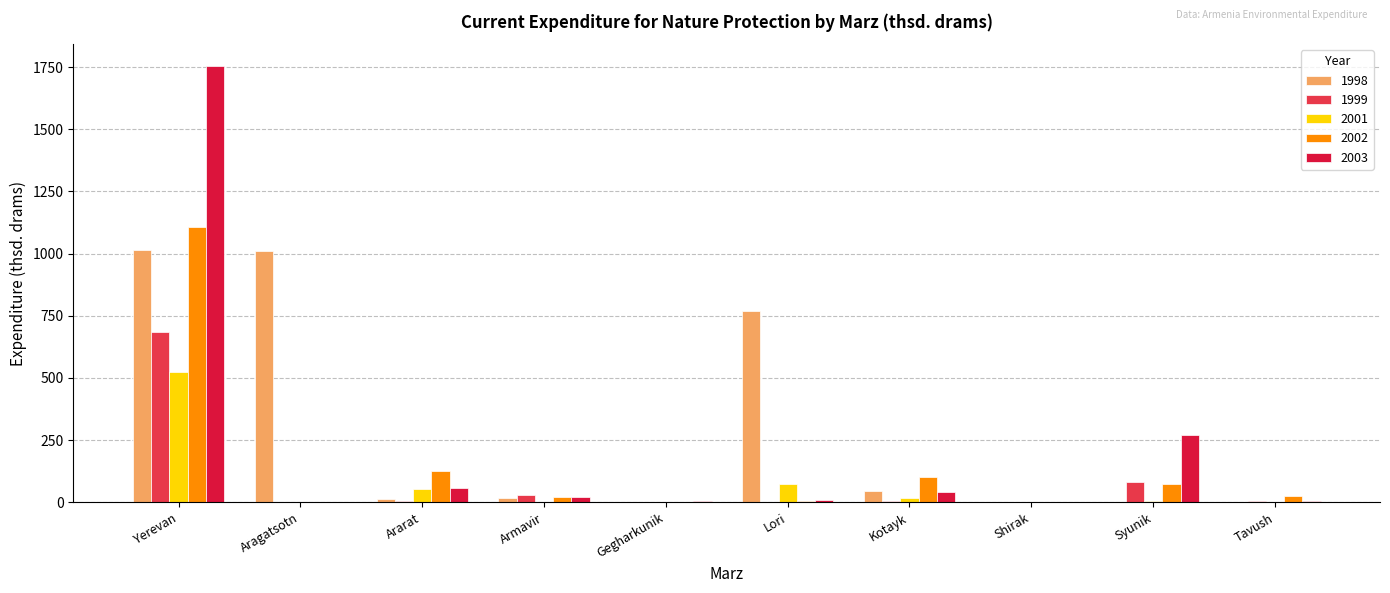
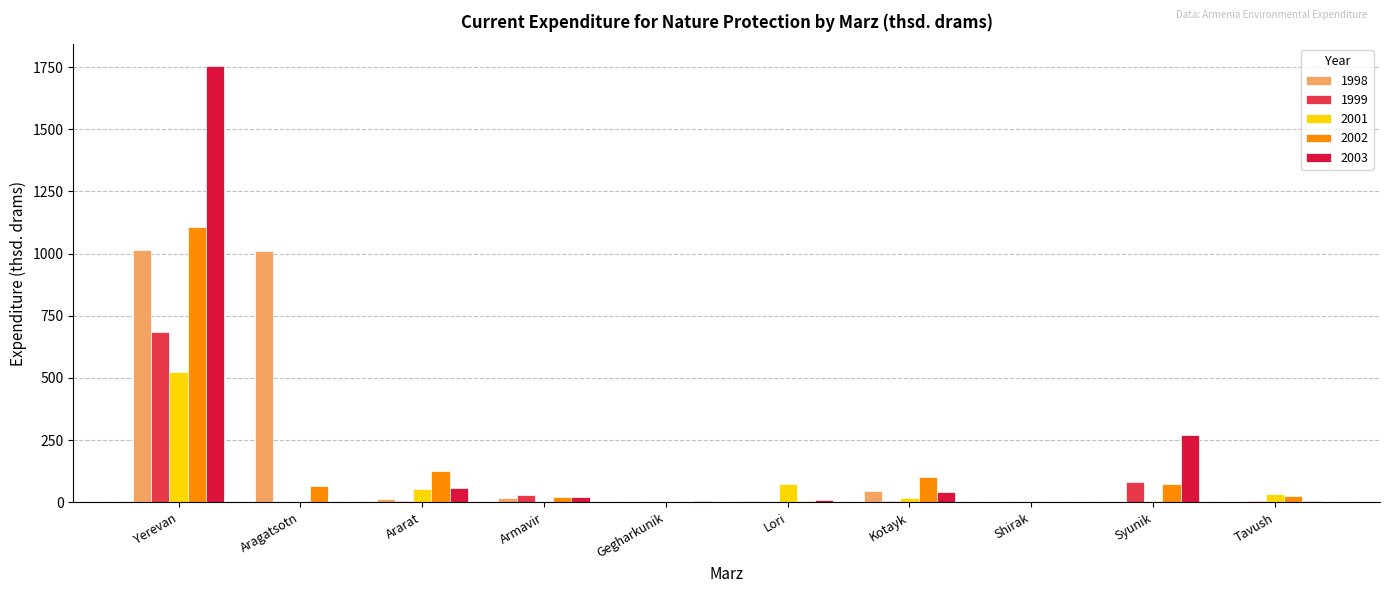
2002, Aragatsotn: 0 -> 60
1998, Lori: 770 -> 10
2001, Tavush: 0 -> 30
